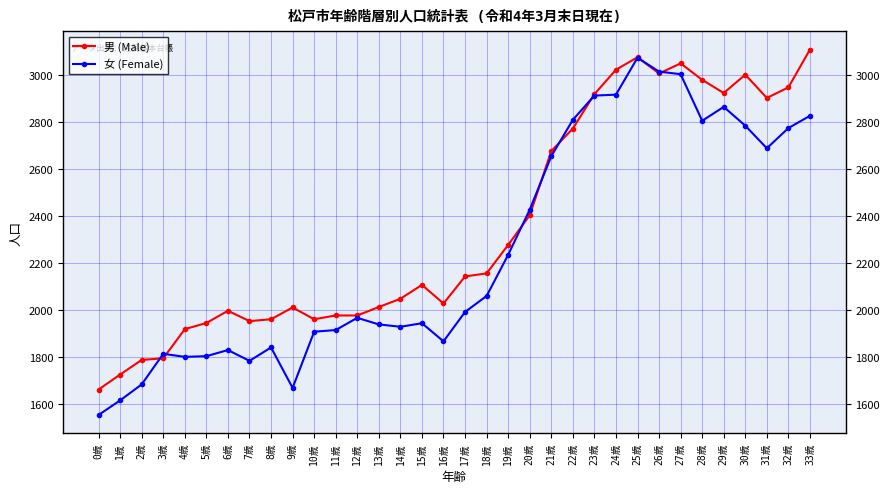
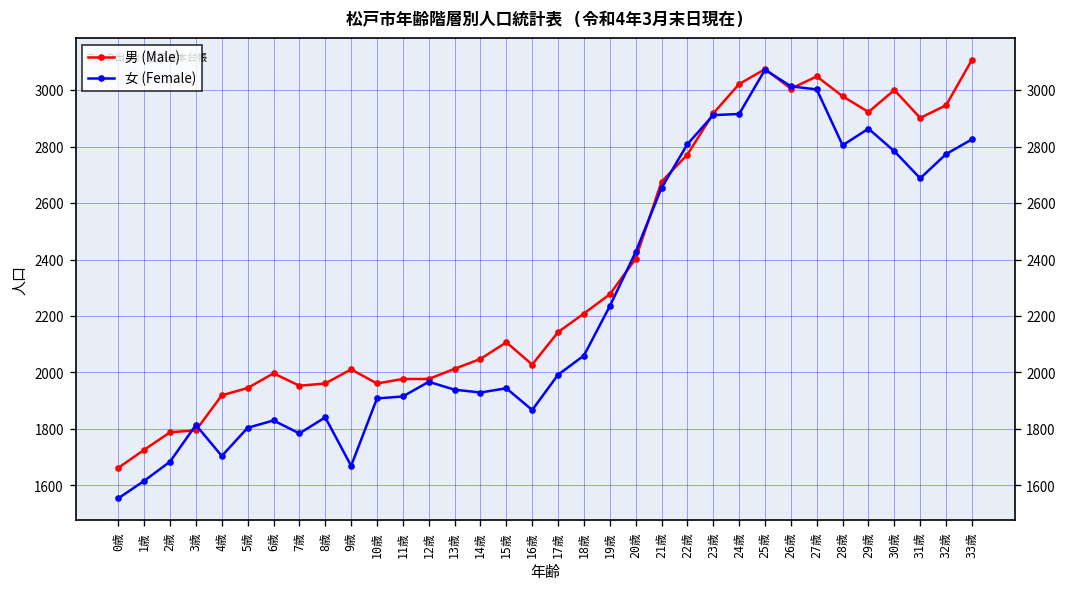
女 (Female), 4歳: 1800 -> 1700
男 (Male), 18歳: 2160 -> 2210
